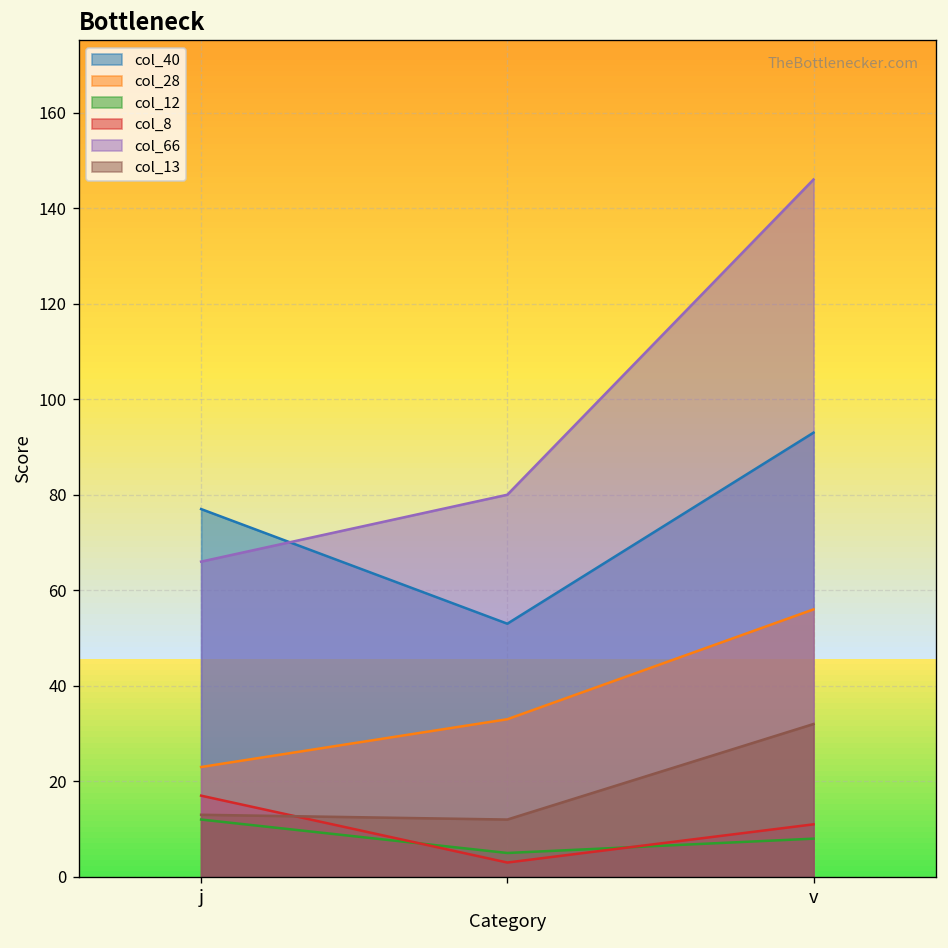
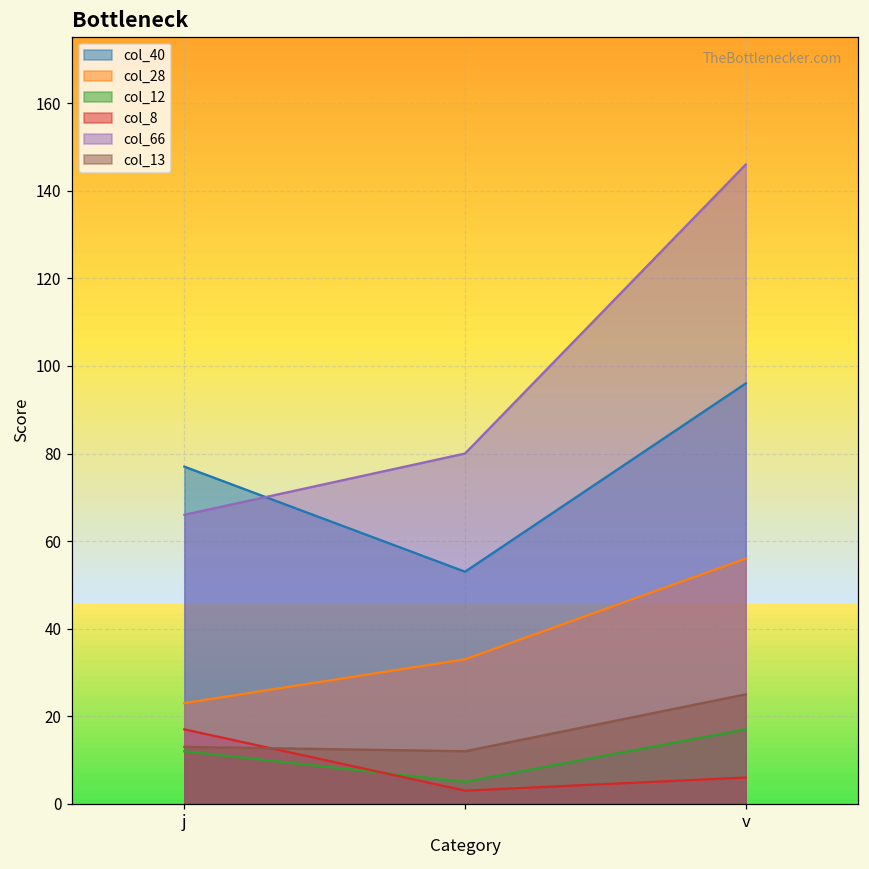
col_40, v: 93 -> 96
col_12, v: 8 -> 17
col_8, v: 11 -> 6
col_13, v: 32 -> 25
